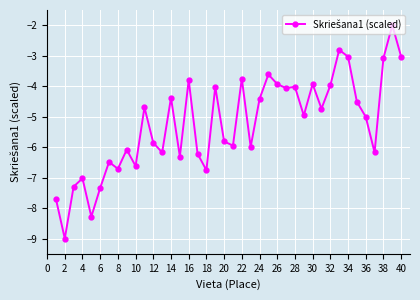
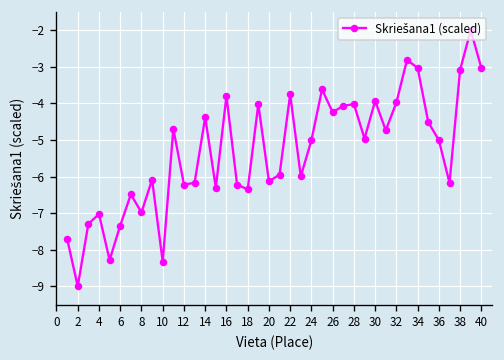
8: -6.7 -> -7.0
10: -6.6 -> -8.3
12: -5.9 -> -6.2
18: -6.8 -> -6.4
20: -5.8 -> -6.1
24: -4.4 -> -5.0
26: -3.9 -> -4.2
